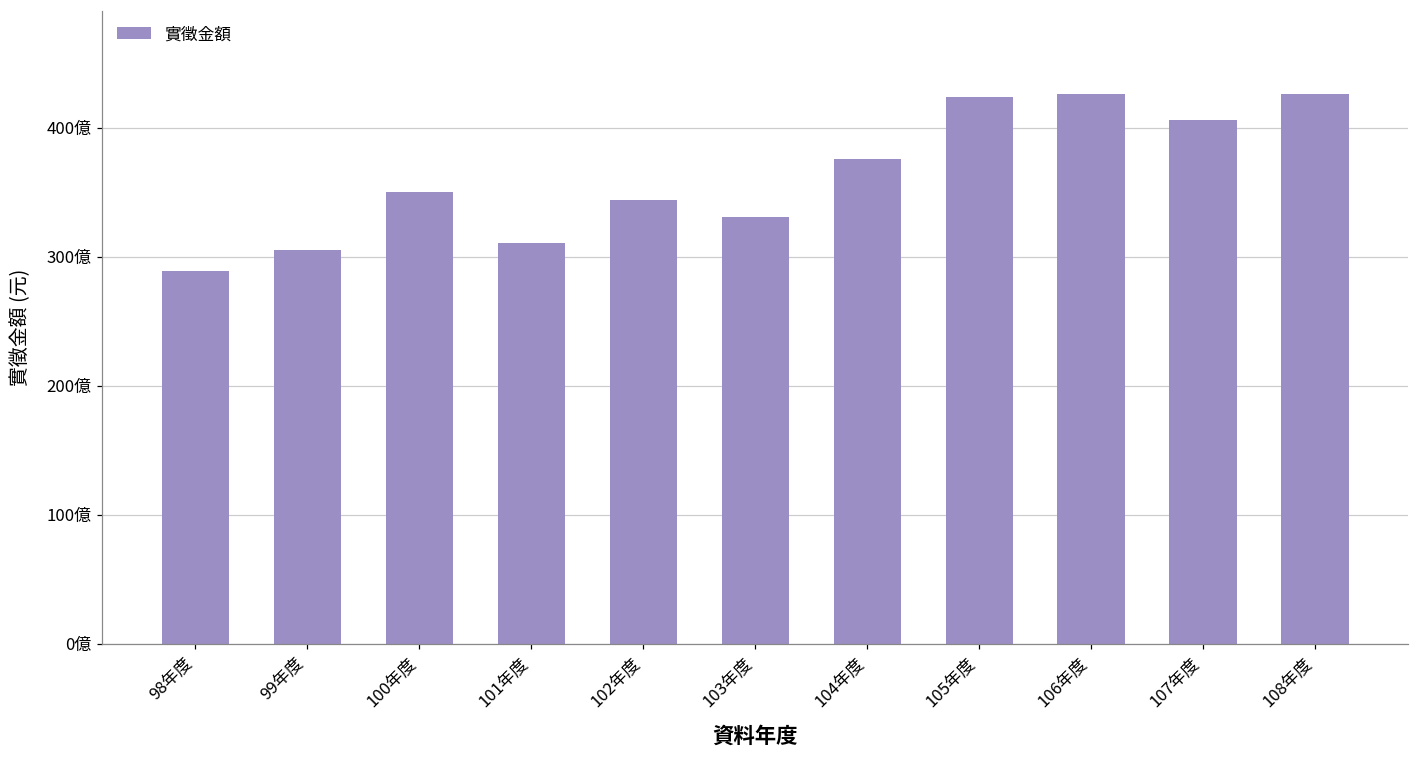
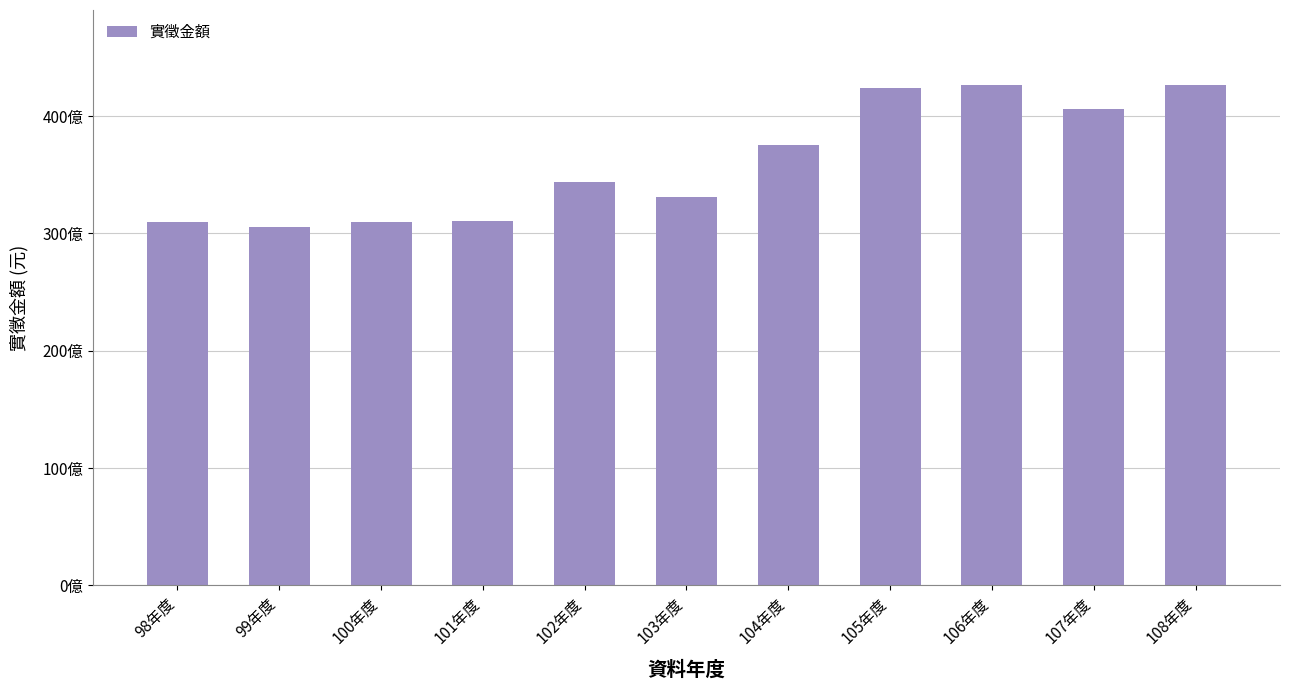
98年度: 289億 -> 310億
100年度: 350億 -> 309億
